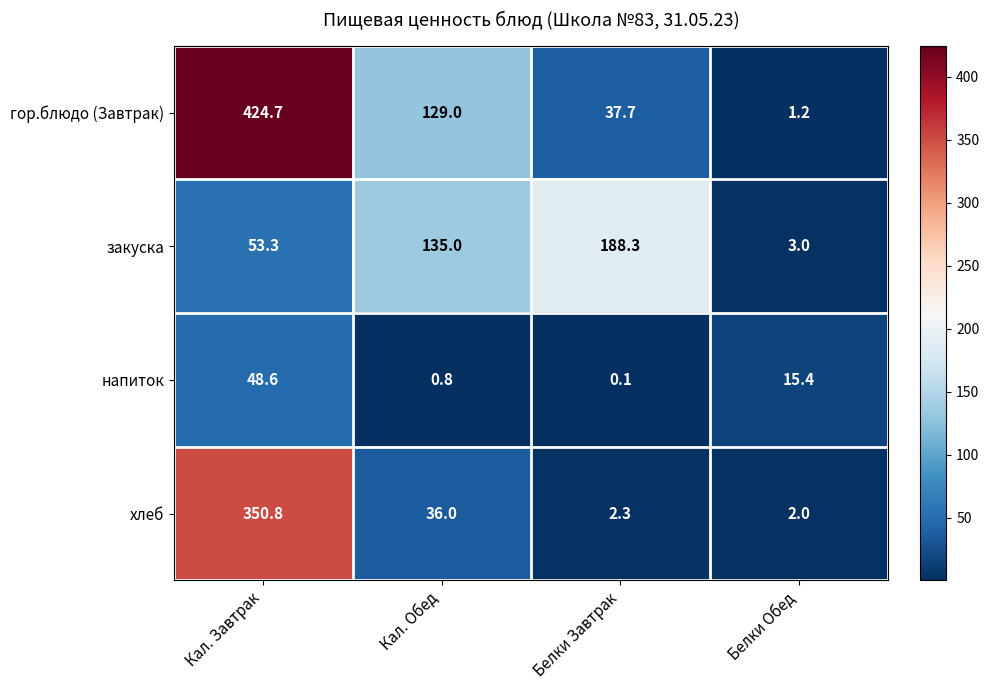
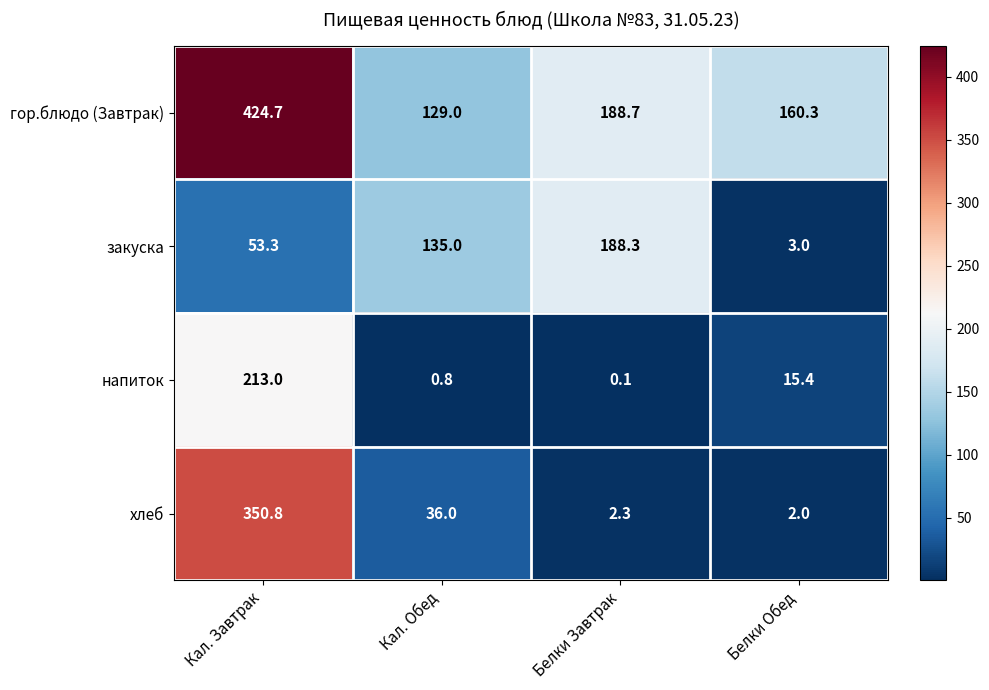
гор.блюдо (Завтрак), Белки Завтрак: 37.7 -> 188.7
гор.блюдо (Завтрак), Белки Обед: 1.2 -> 160.3
напиток, Кал. Завтрак: 48.6 -> 213.0
